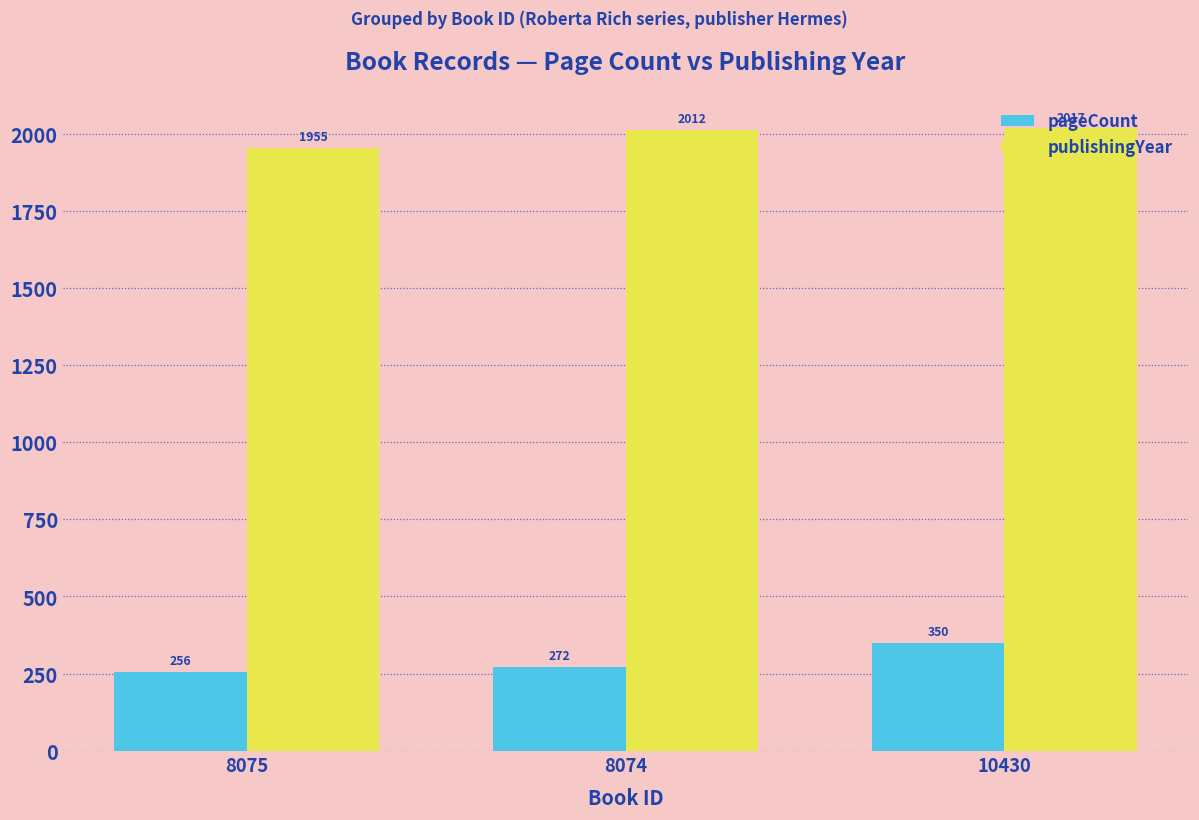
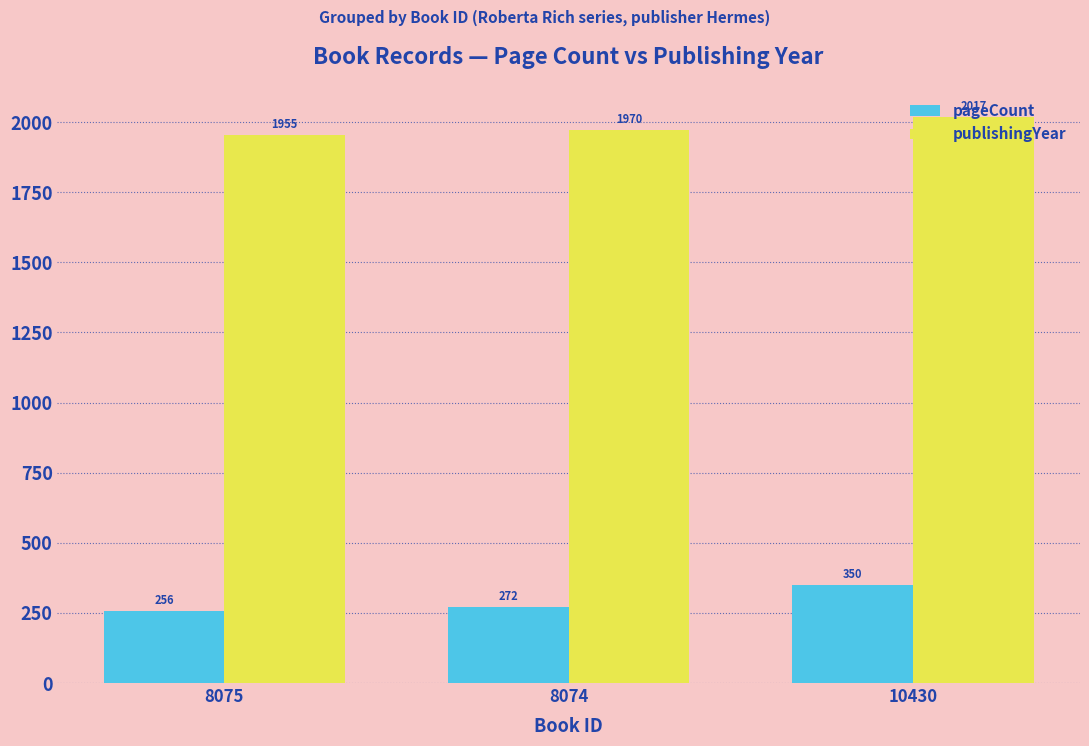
publishingYear, 8074: 2012 -> 1970
